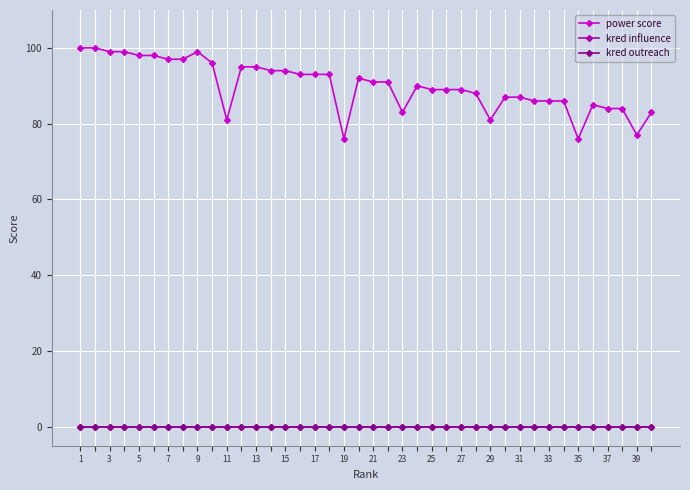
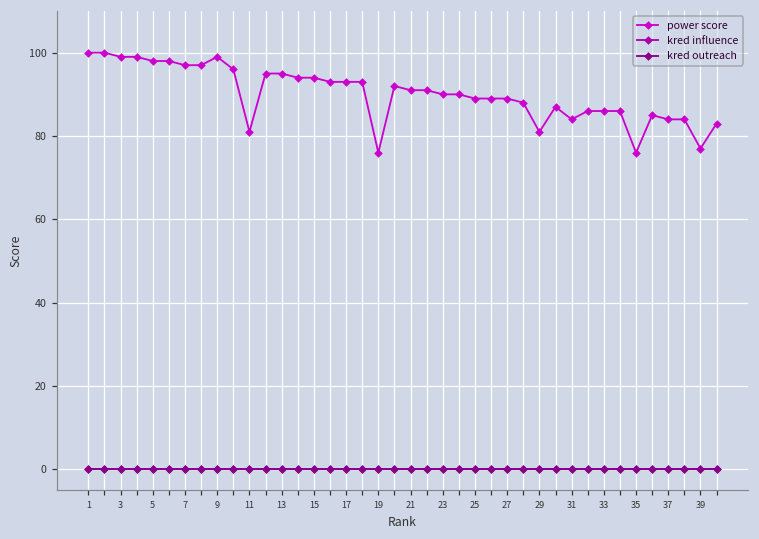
power score, 23: 83 -> 90
power score, 31: 87 -> 84
